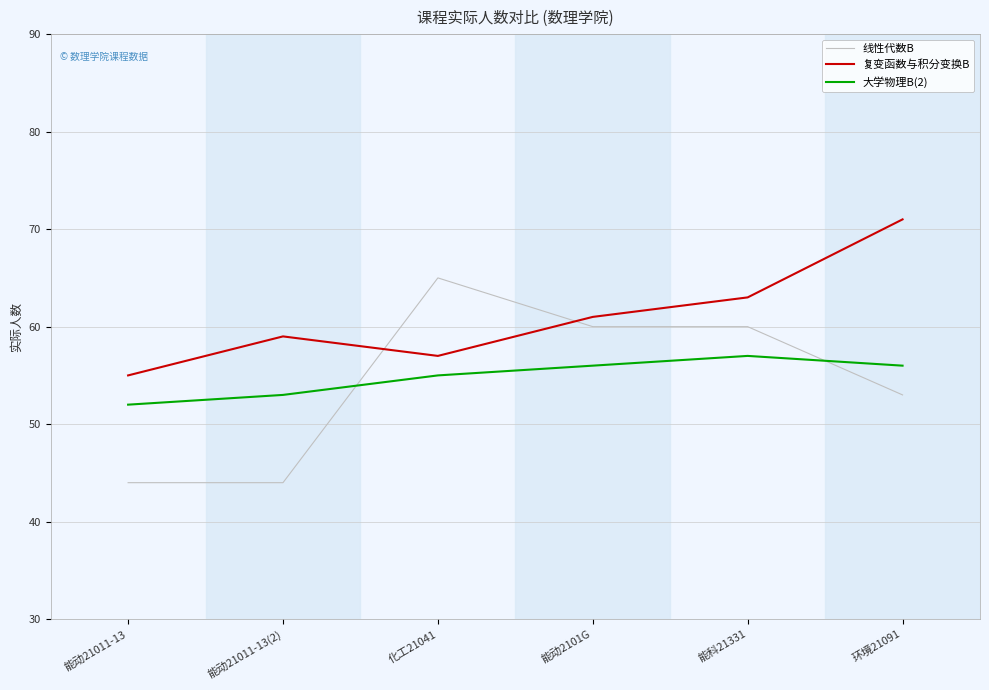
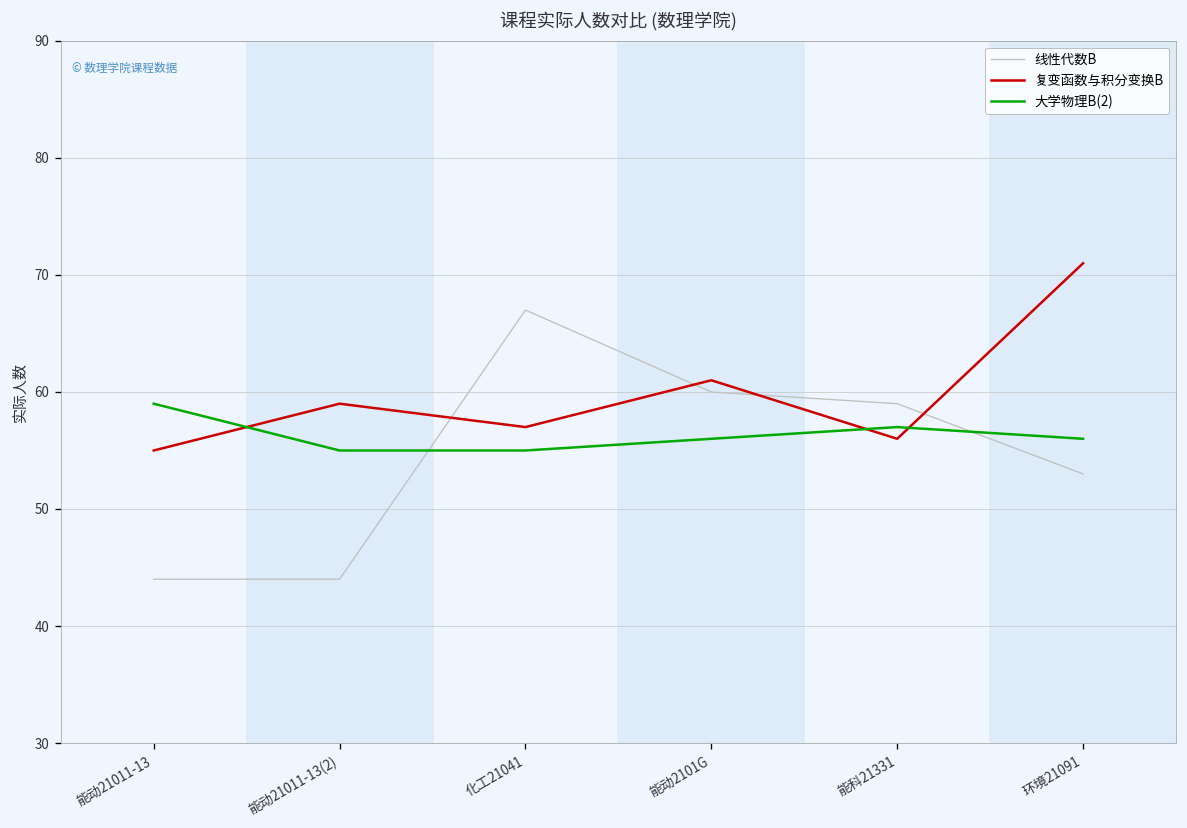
大学物理B(2), 能动21011-13: 52 -> 59
大学物理B(2), 能动21011-13(2): 53 -> 55
线性代数B, 化工21041: 65 -> 67
线性代数B, 能科21331: 60 -> 59
复变函数与积分变换B, 能科21331: 63 -> 56
